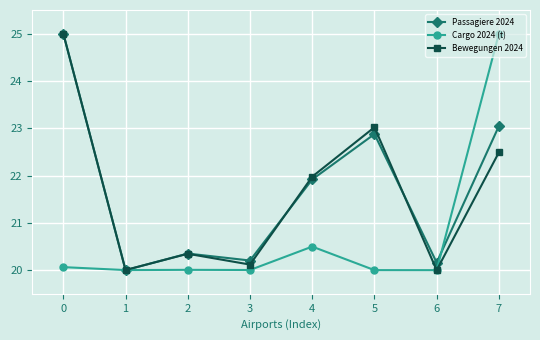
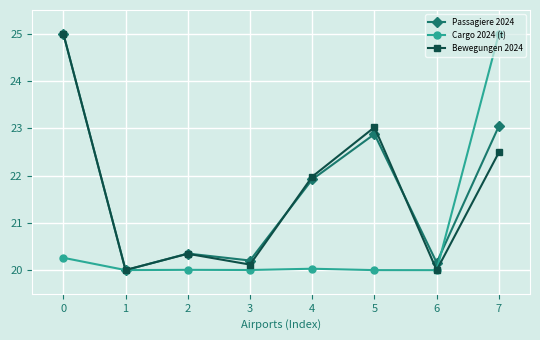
Cargo 2024 (t), 0: 20.1 -> 20.3
Cargo 2024 (t), 4: 20.5 -> 20.0
